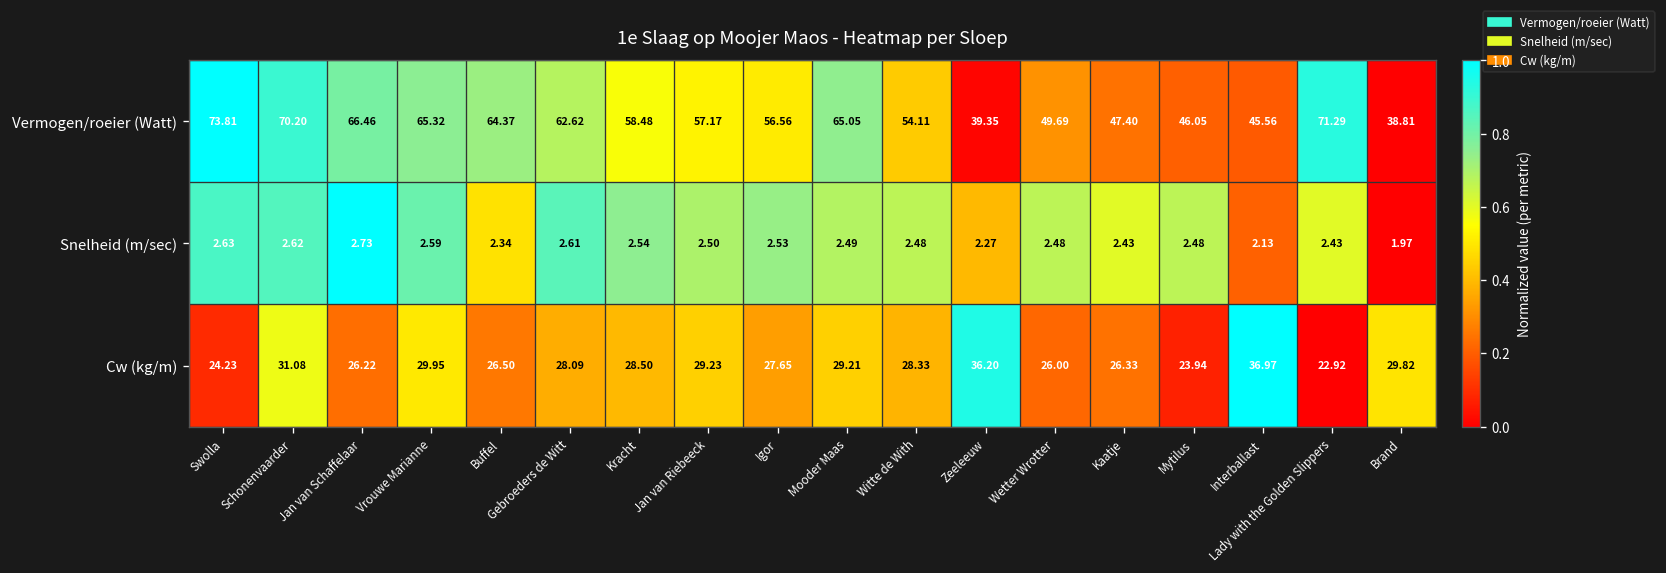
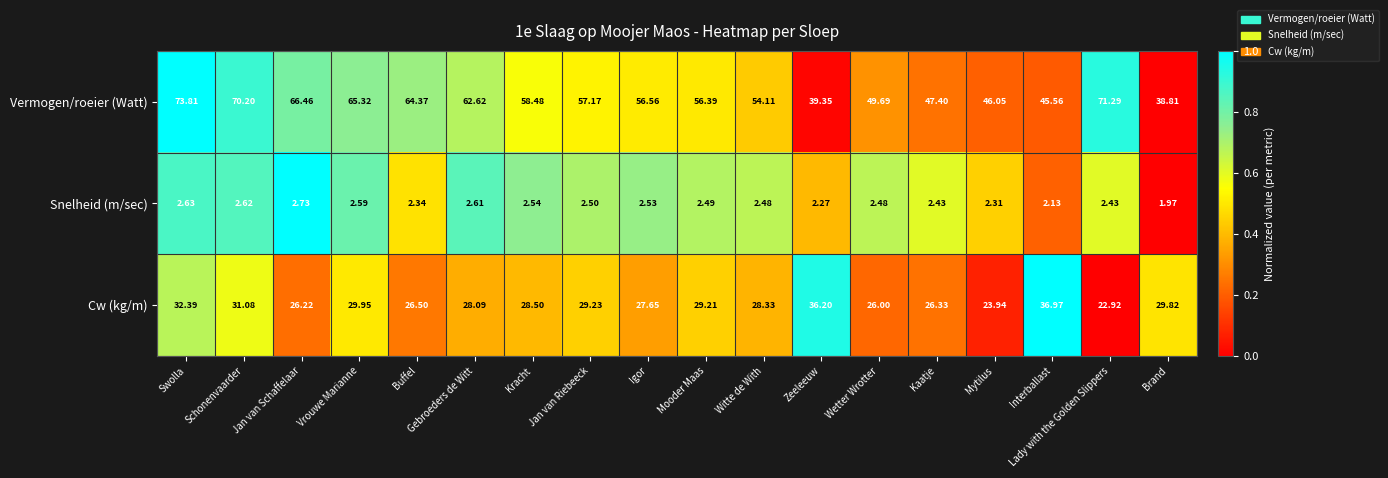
Vermogen/roeier (Watt), Mooder Maas: 65.05 -> 56.39
Snelheid (m/sec), Mytilus: 2.48 -> 2.31
Cw (kg/m), Swolla: 24.23 -> 32.39
